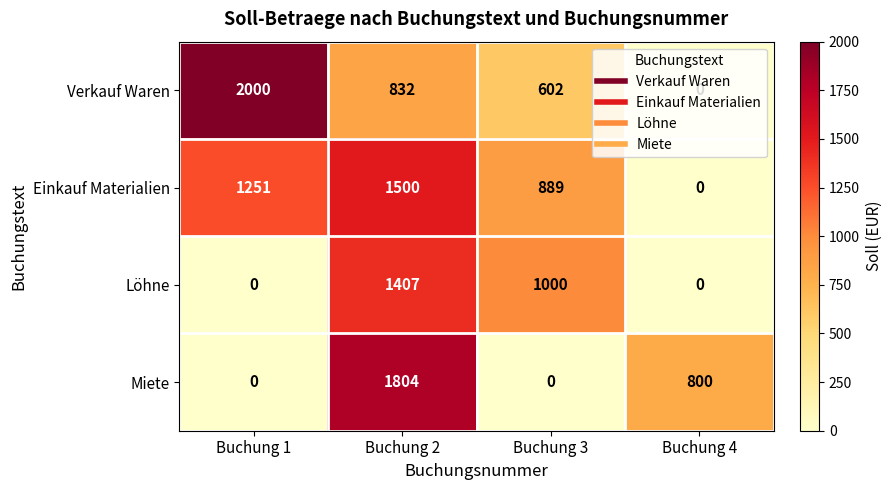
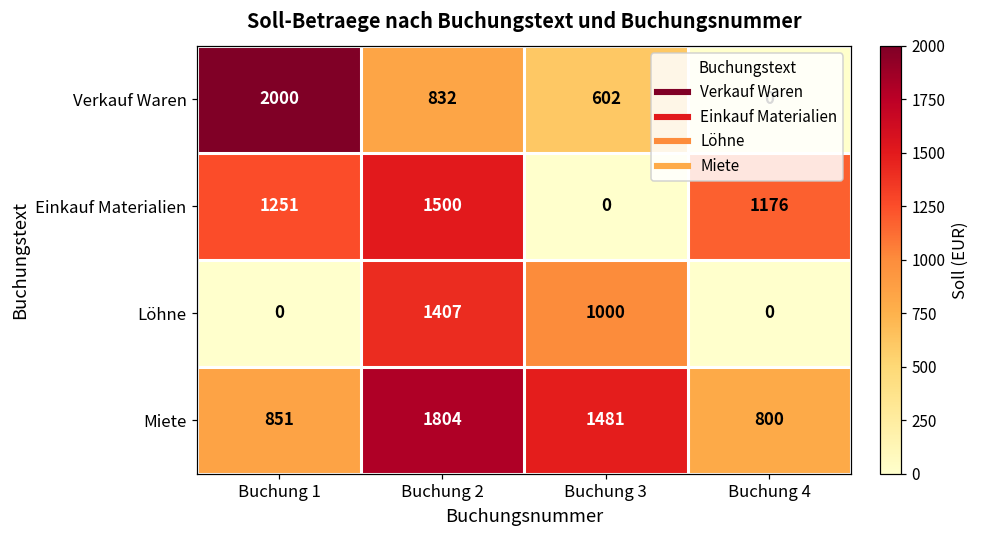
Einkauf Materialien, Buchung 3: 889 -> 0
Einkauf Materialien, Buchung 4: 0 -> 1176
Miete, Buchung 1: 0 -> 851
Miete, Buchung 3: 0 -> 1481
